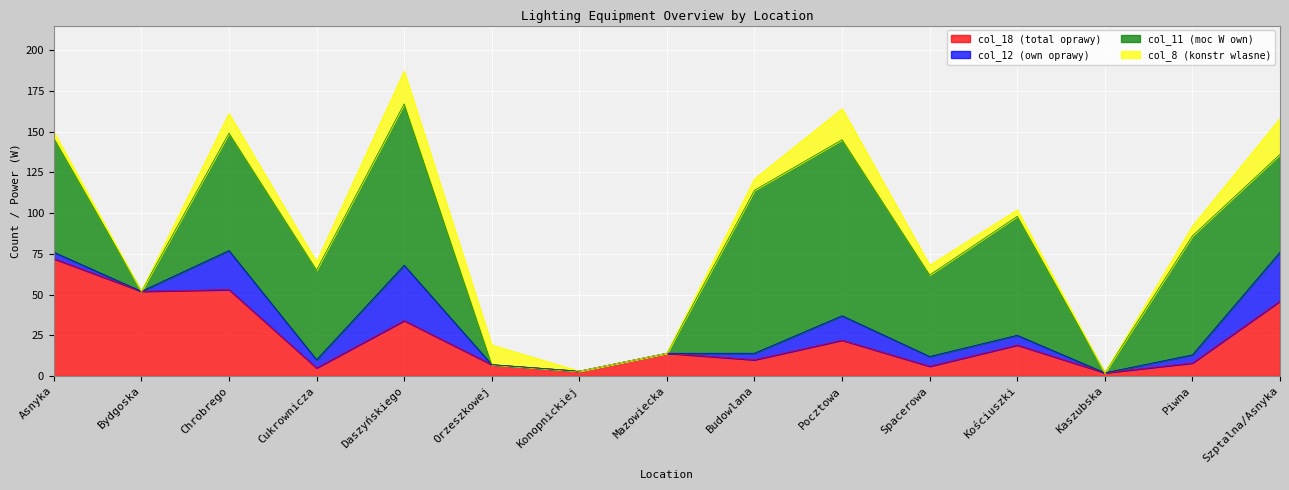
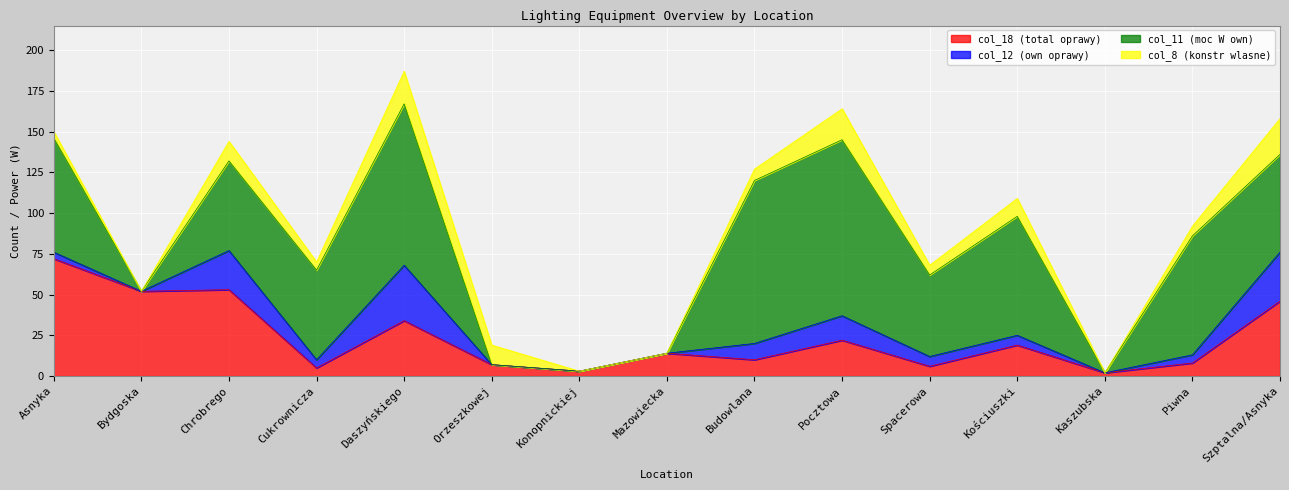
col_11 (moc W own), Chrobrego: 72 -> 55
col_12 (own oprawy), Budowlana: 4 -> 10
col_8 (konstr wlasne), Kościuszki: 4 -> 11
